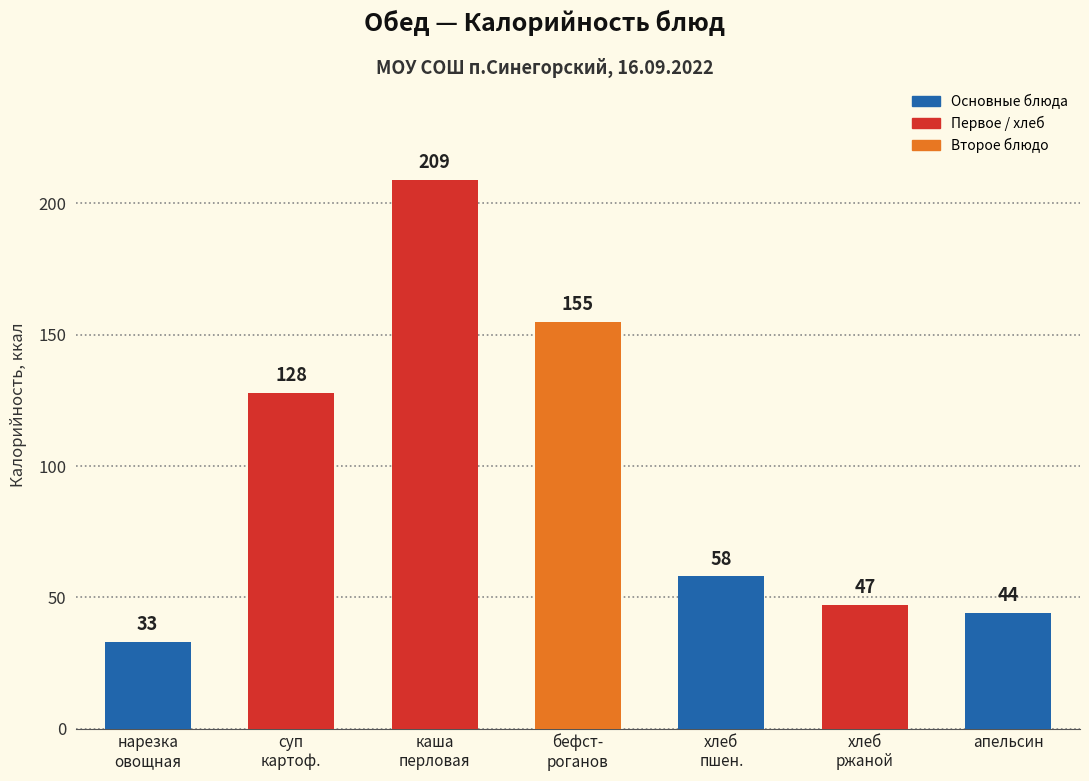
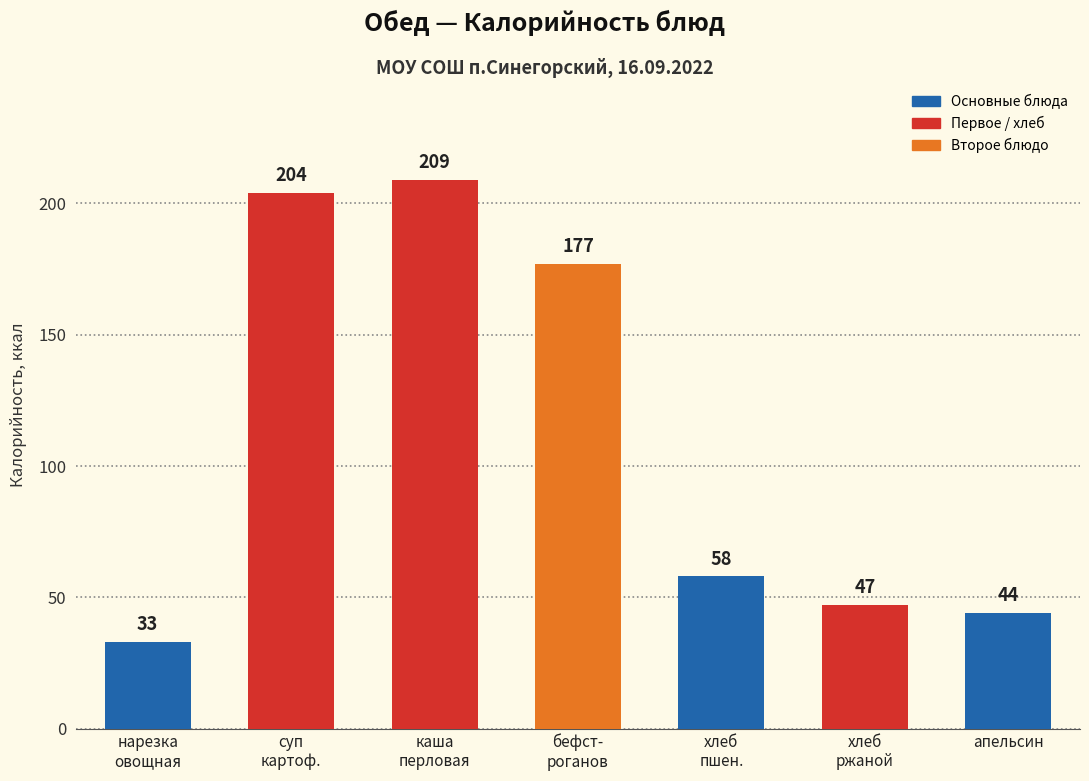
суп картоф.: 128 -> 204
бефст- роганов: 155 -> 177
